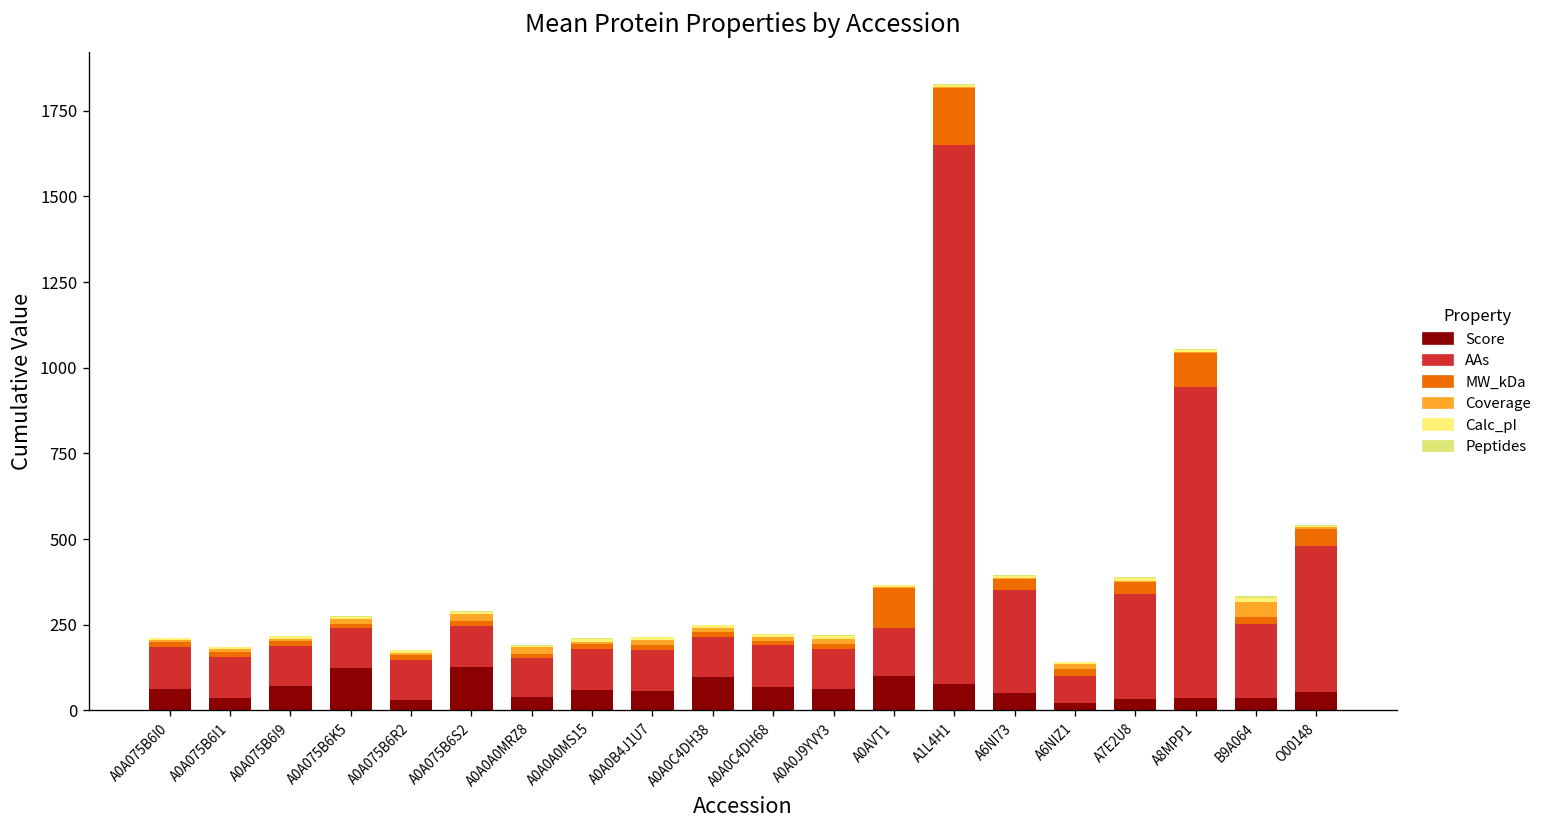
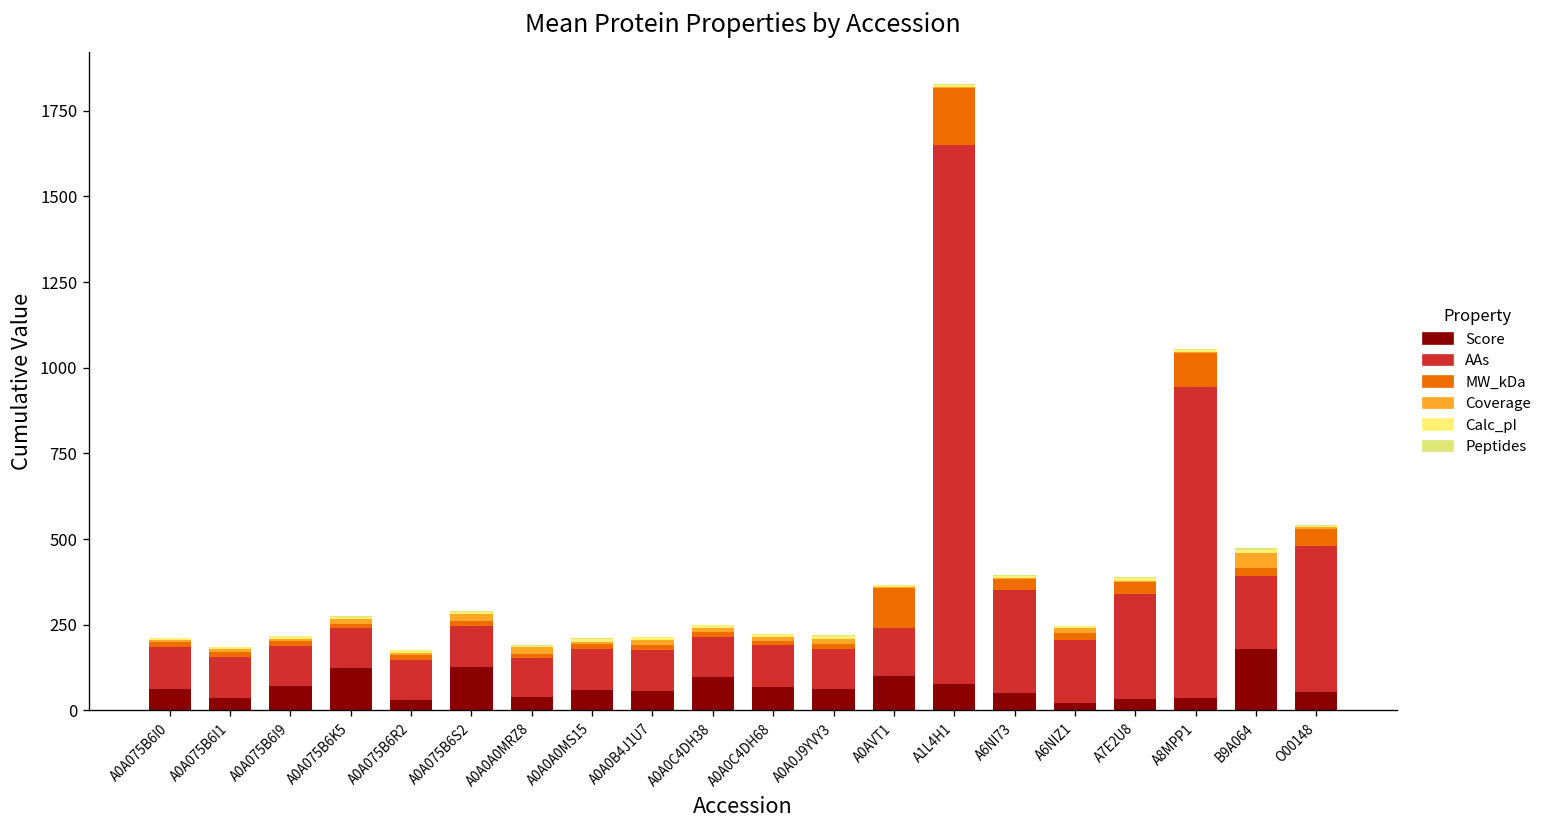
AAs, A6NIZ1: 80 -> 180
Score, B9A064: 40 -> 180
